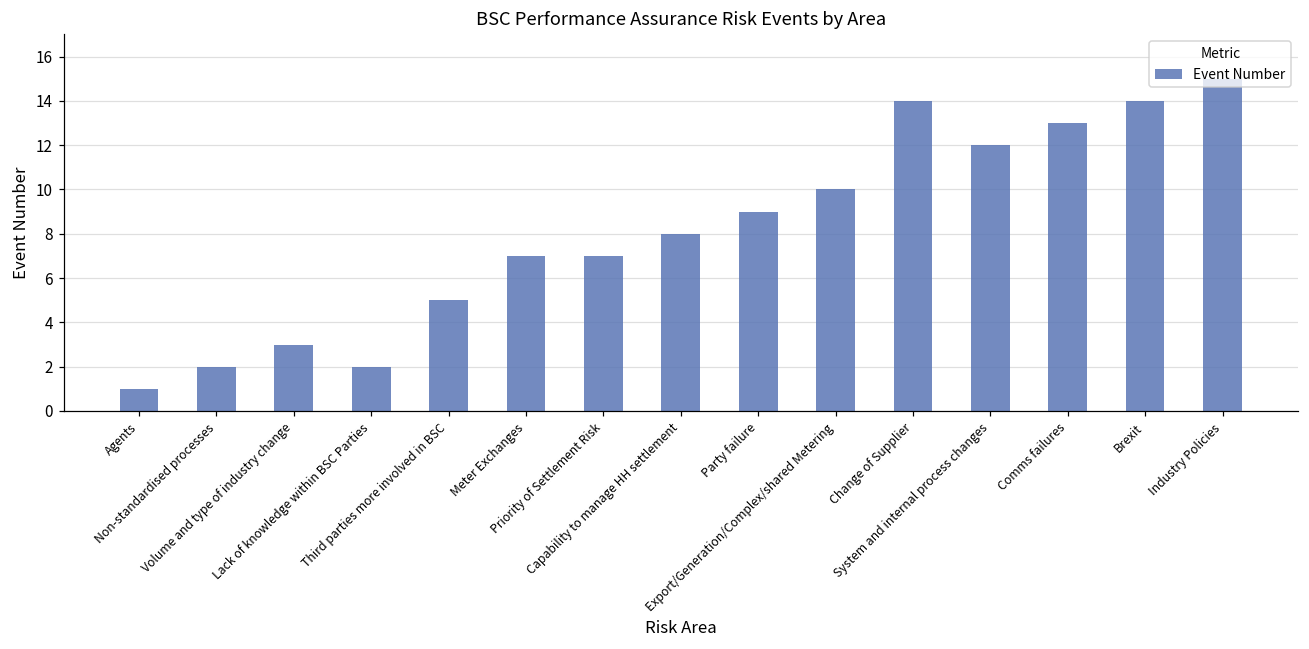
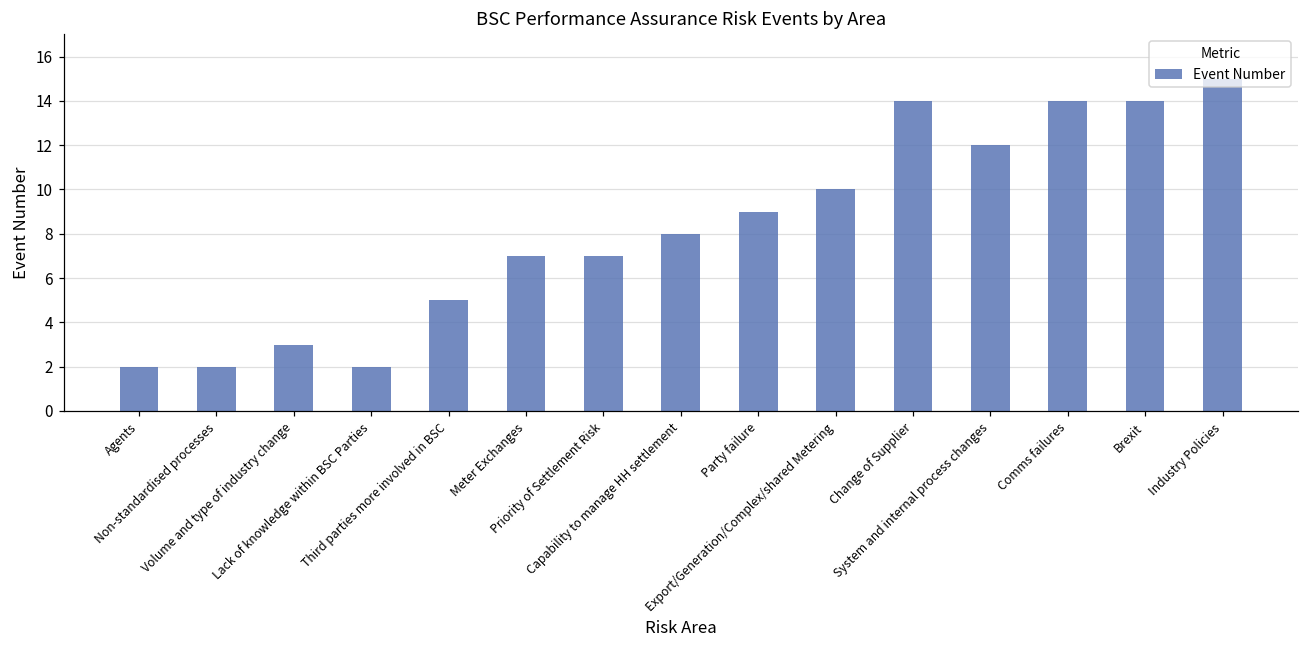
Agents: 1 -> 2
Comms failures: 13 -> 14
